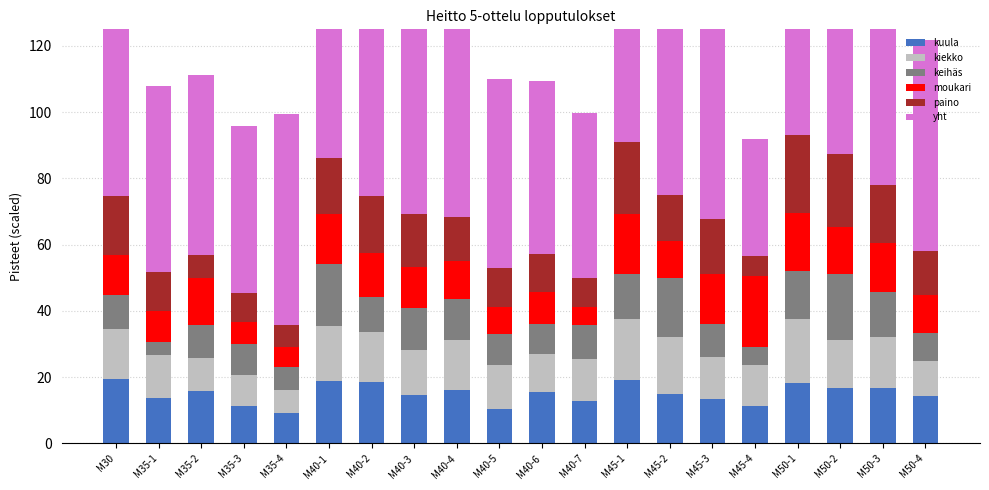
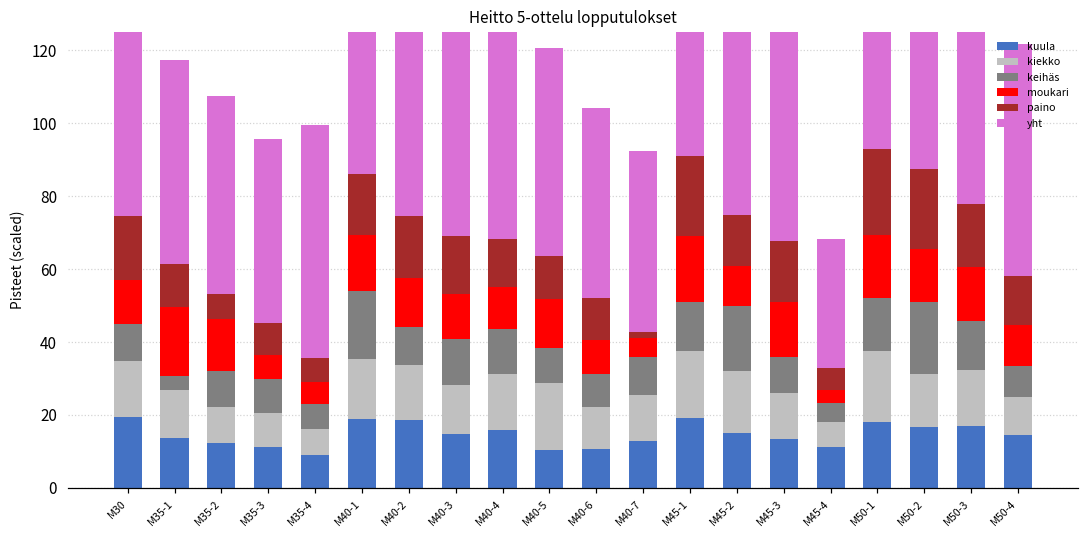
moukari, M35-1: 9 -> 19
kuula, M35-2: 16 -> 12
kiekko, M40-5: 13 -> 18
moukari, M40-5: 8 -> 14
kuula, M40-6: 16 -> 11
paino, M40-7: 9 -> 1
kiekko, M45-4: 13 -> 7
moukari, M45-4: 22 -> 4
